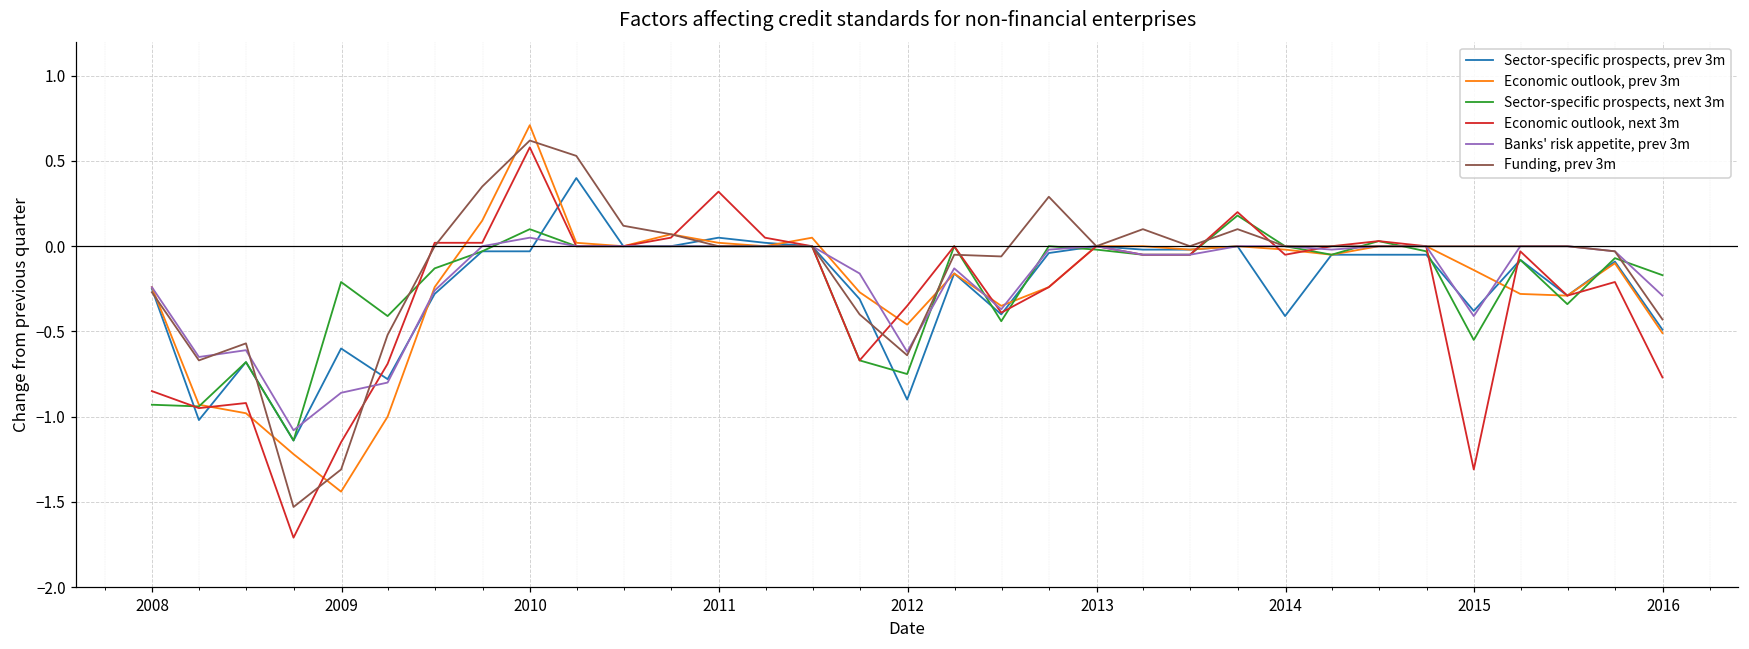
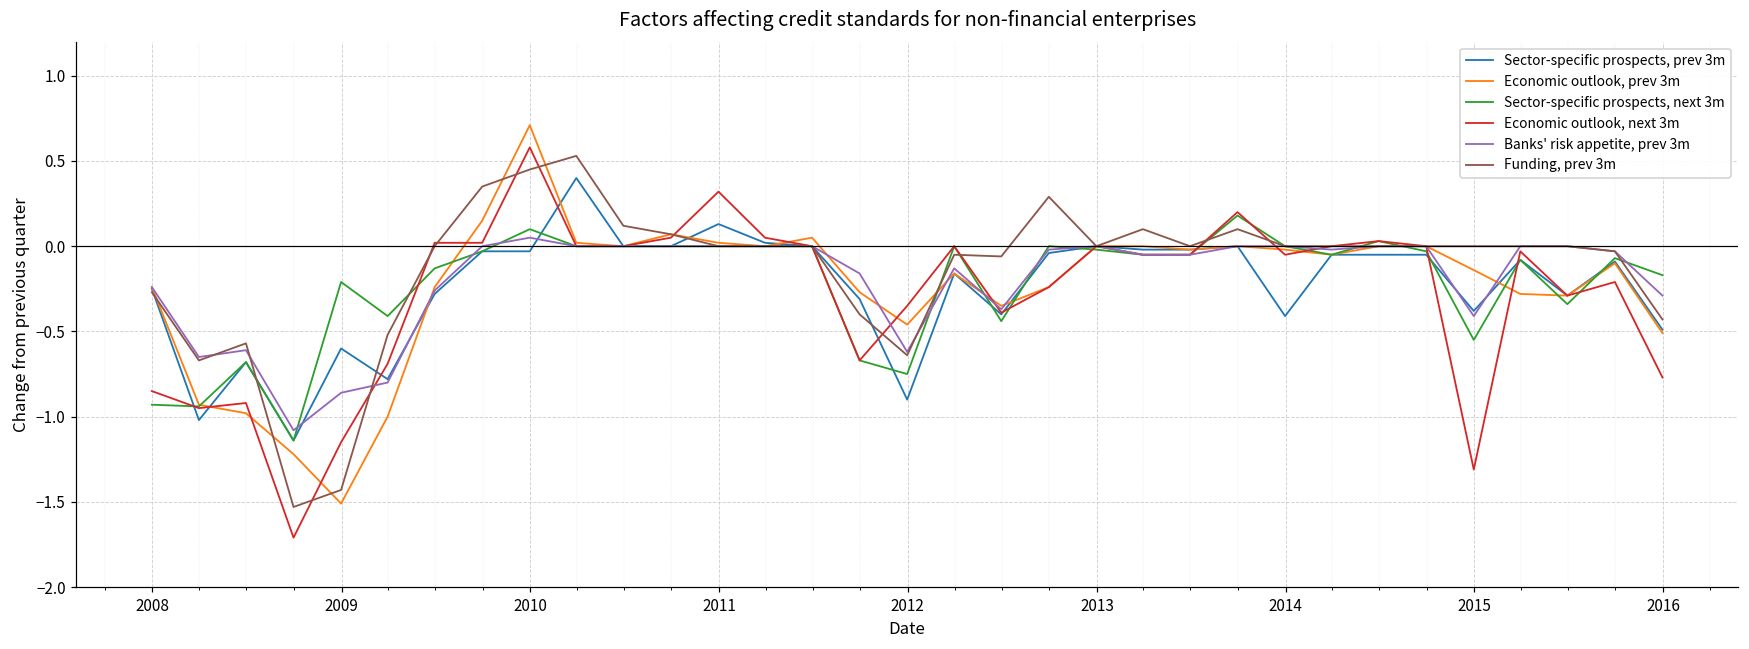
Economic outlook, prev 3m, 2009: -1.44 -> -1.51
Funding, prev 3m, 2009: -1.31 -> -1.43
Funding, prev 3m, 2010: 0.62 -> 0.45
Sector-specific prospects, prev 3m, 2011: 0.05 -> 0.13
